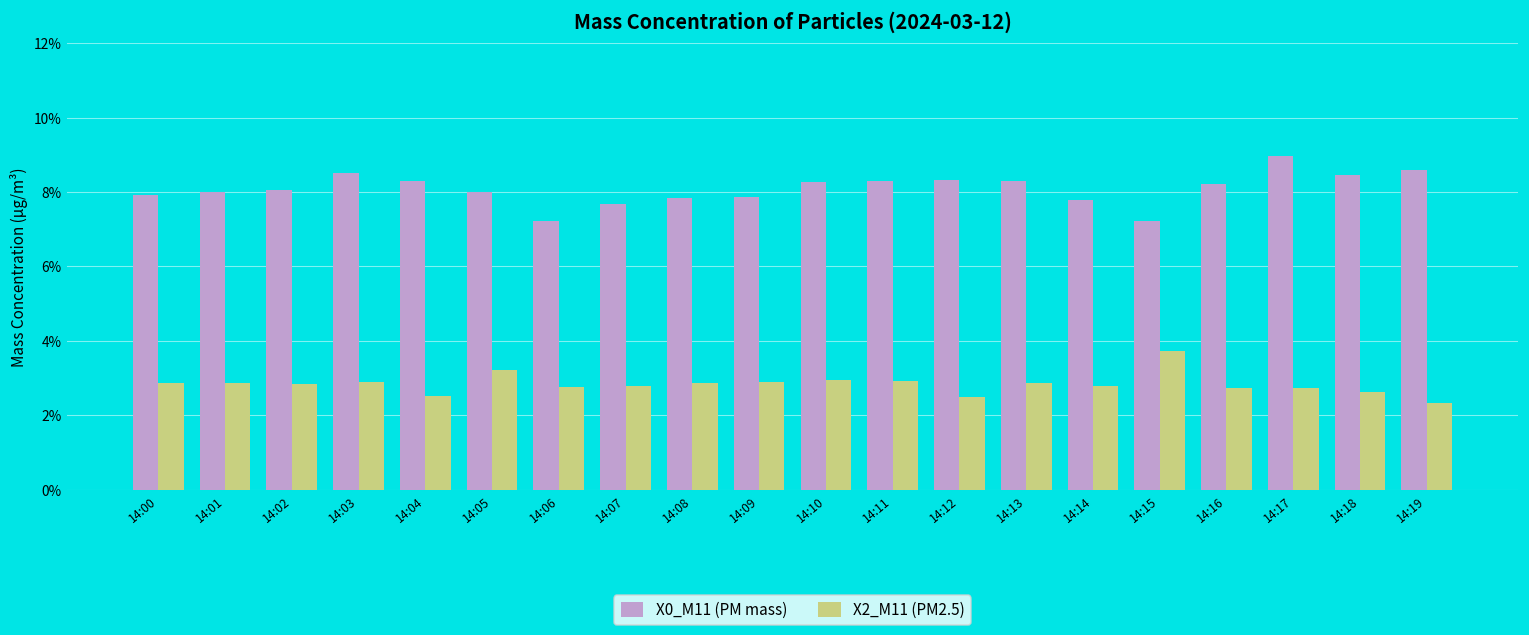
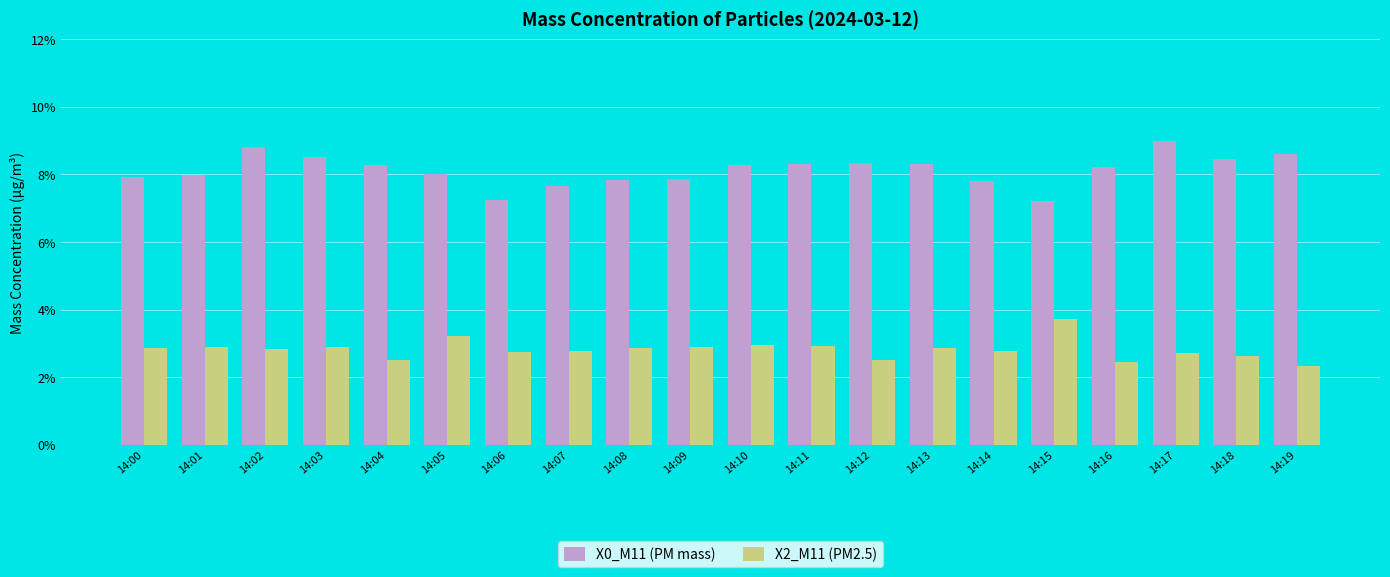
X0_M11 (PM mass), 14:02: 8.1% -> 8.8%
X2_M11 (PM2.5), 14:16: 2.7% -> 2.4%
